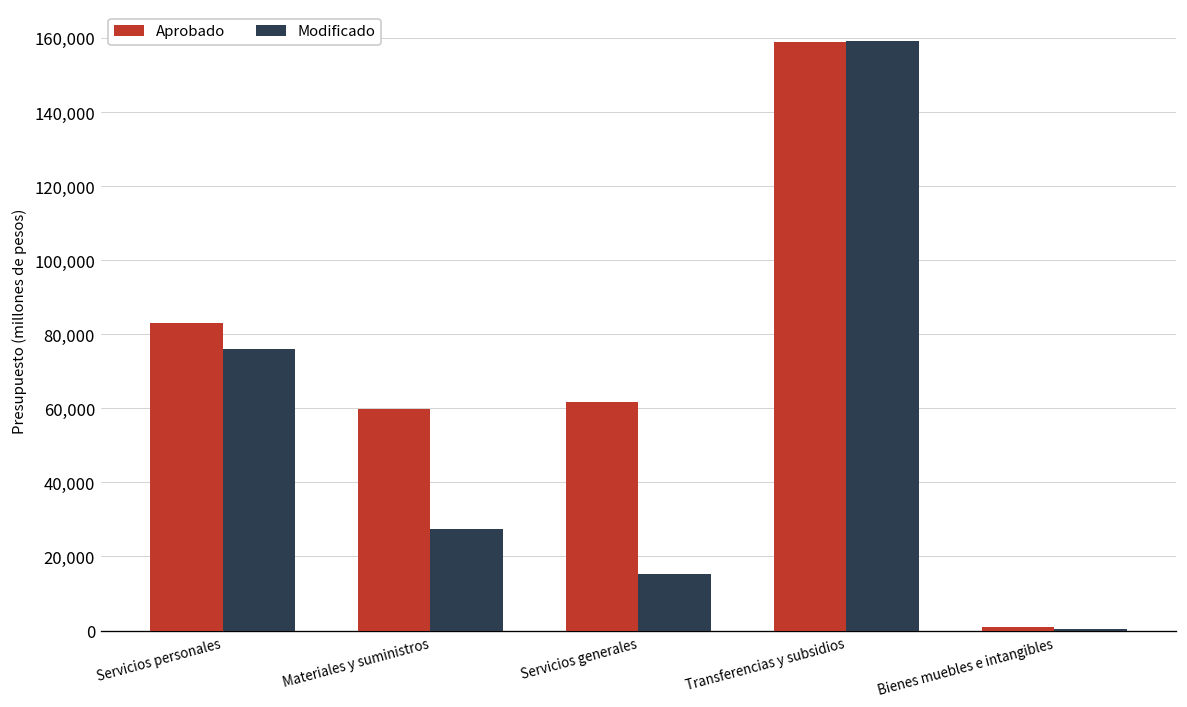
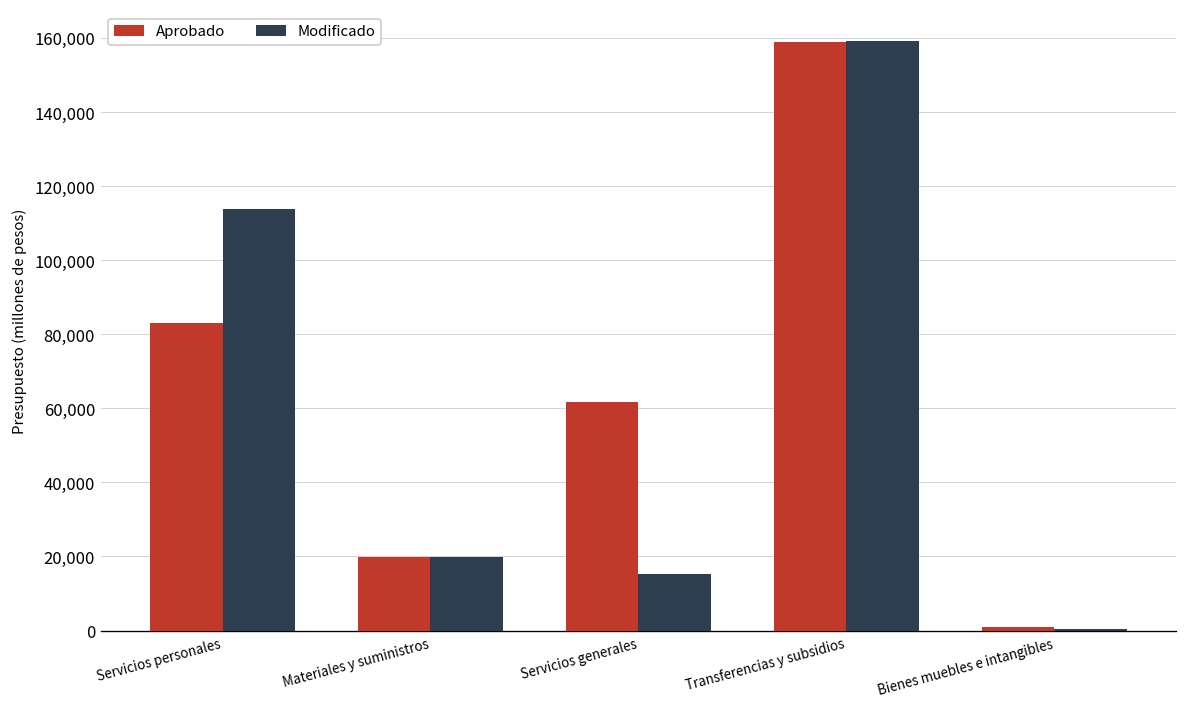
Modificado, Servicios personales: 76,000 -> 114,000
Aprobado, Materiales y suministros: 60,000 -> 20,000
Modificado, Materiales y suministros: 27,000 -> 20,000
